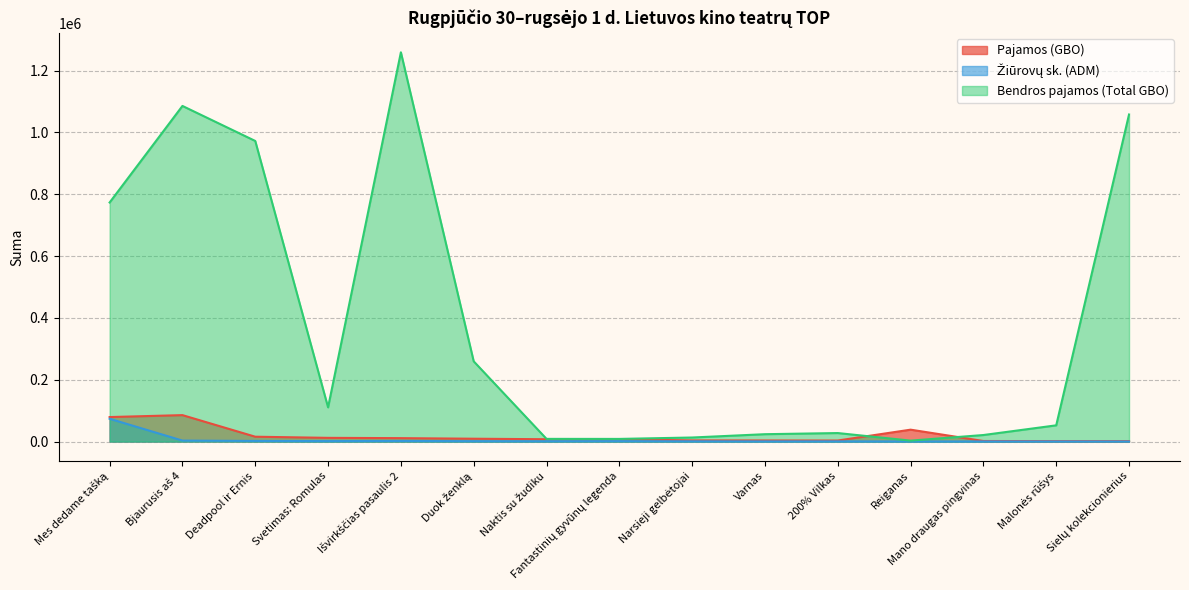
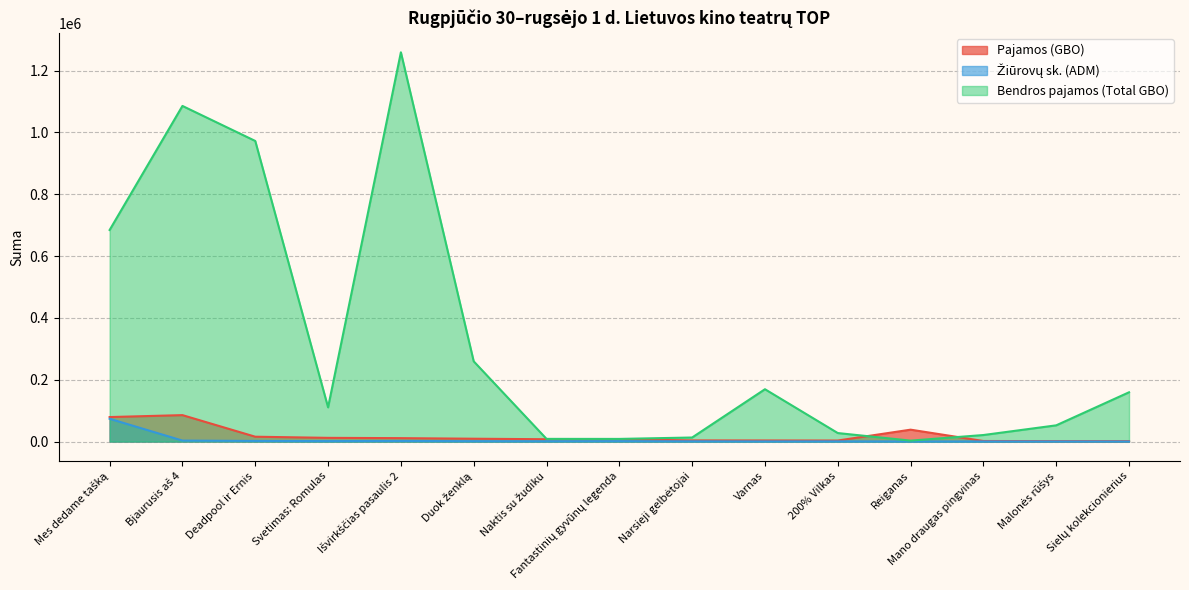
Bendros pajamos (Total GBO), Mes dedame tašką: 770000 -> 680000
Bendros pajamos (Total GBO), Varnas: 20000 -> 170000
Bendros pajamos (Total GBO), Sielų kolekcionierius: 1060000 -> 160000
